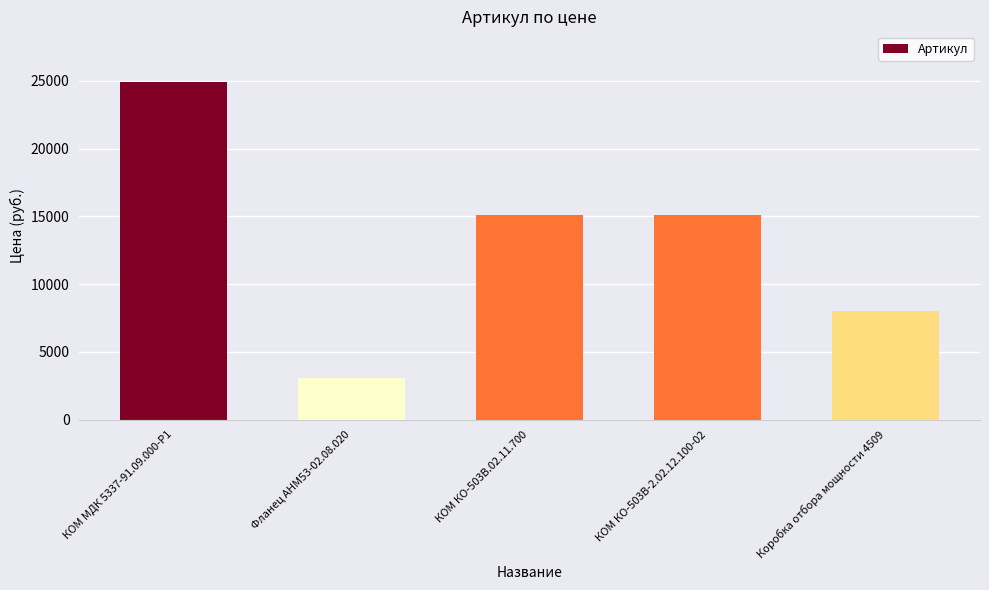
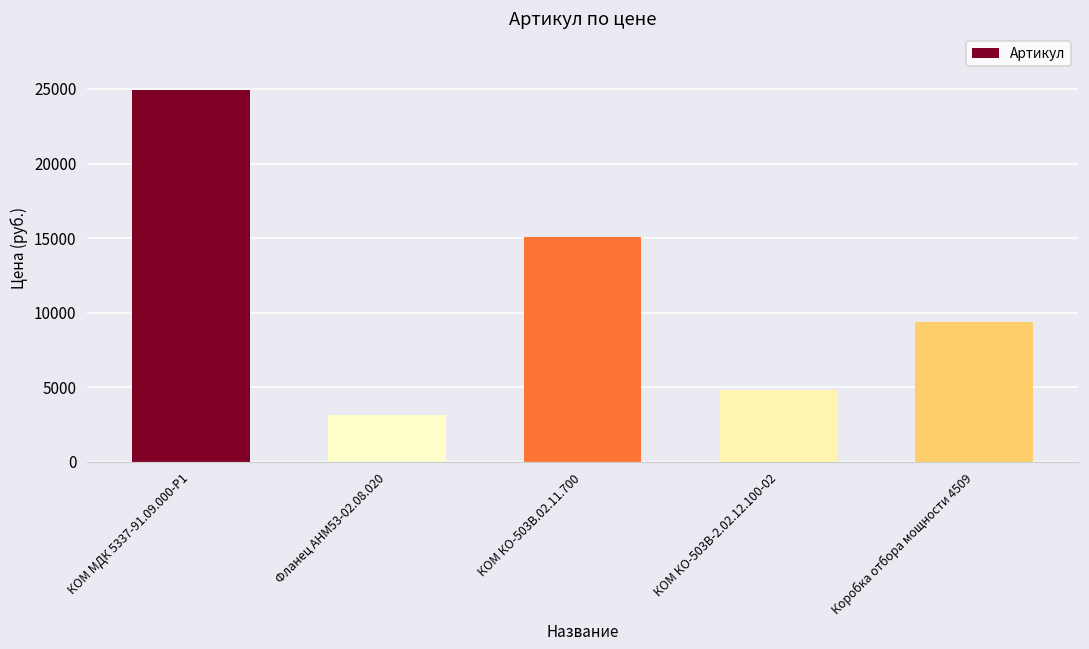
КОМ КО-503В-2.02.12.100-02: 15100 -> 4800
Коробка отбора мощности 4509: 8000 -> 9400
